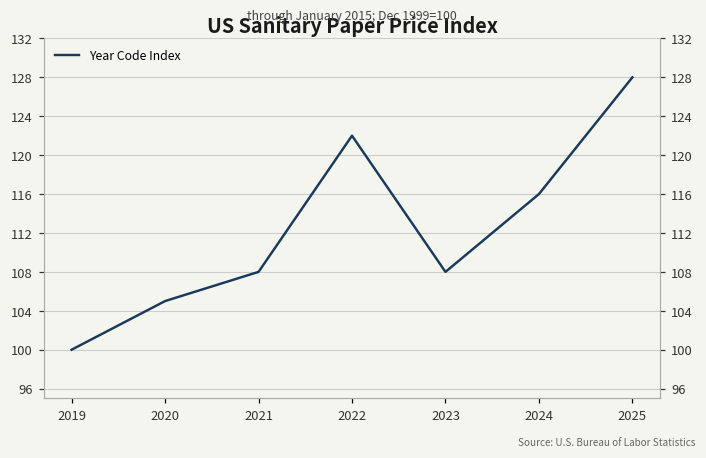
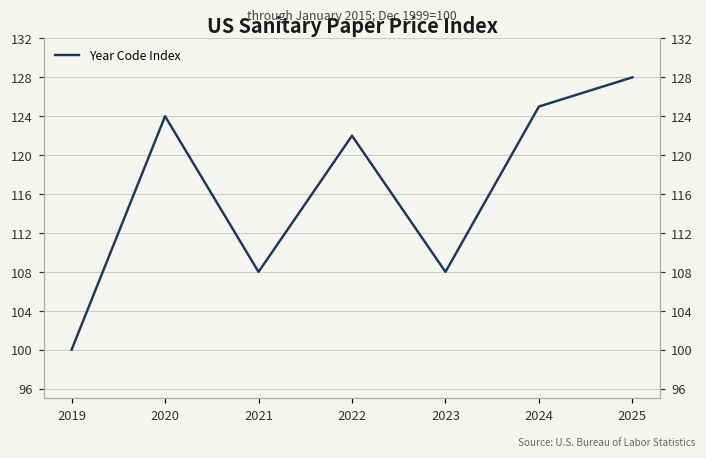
2020: 105 -> 124
2024: 116 -> 125
